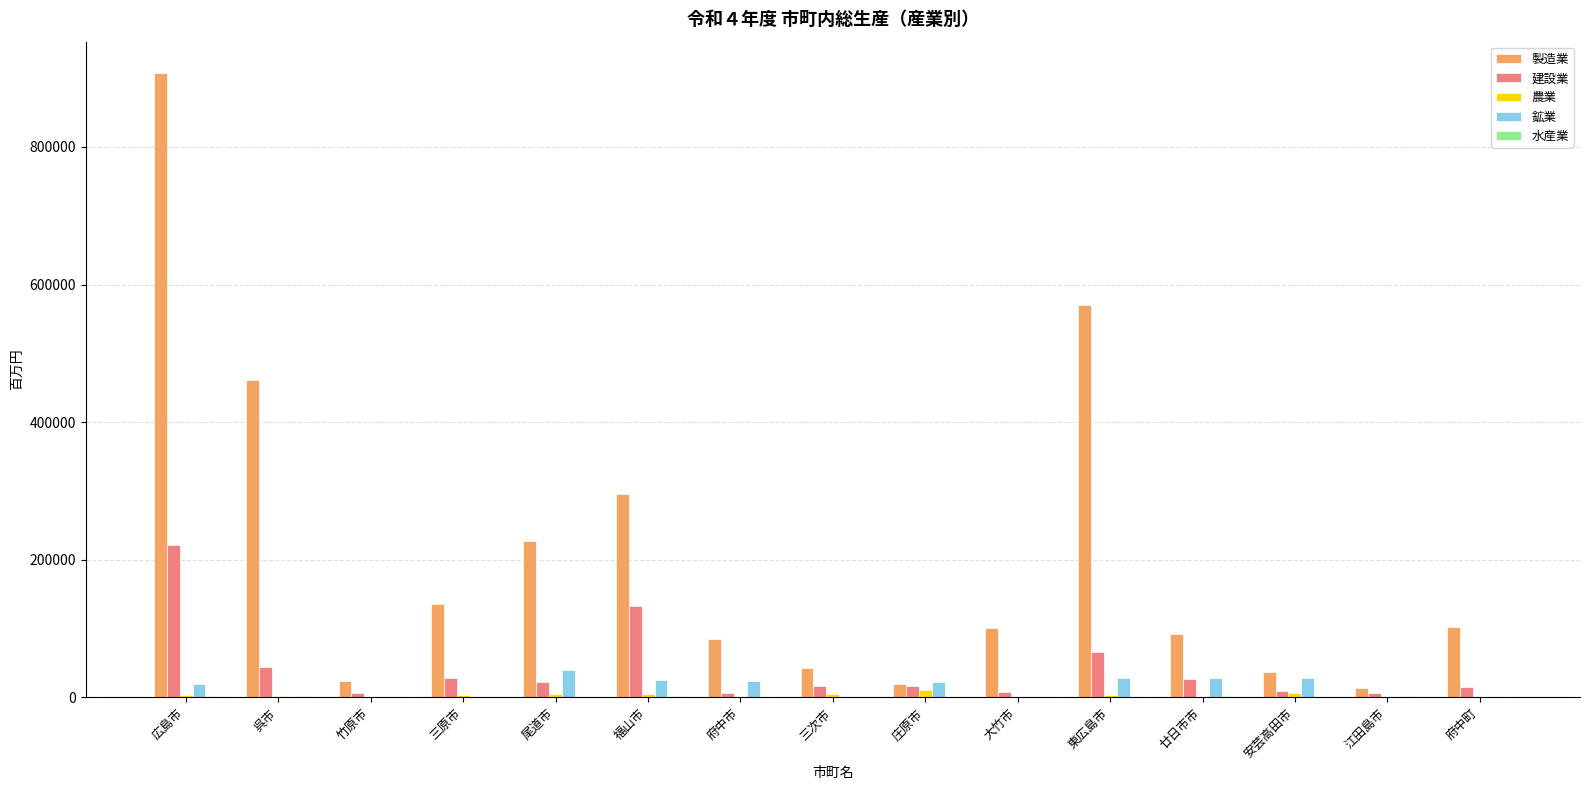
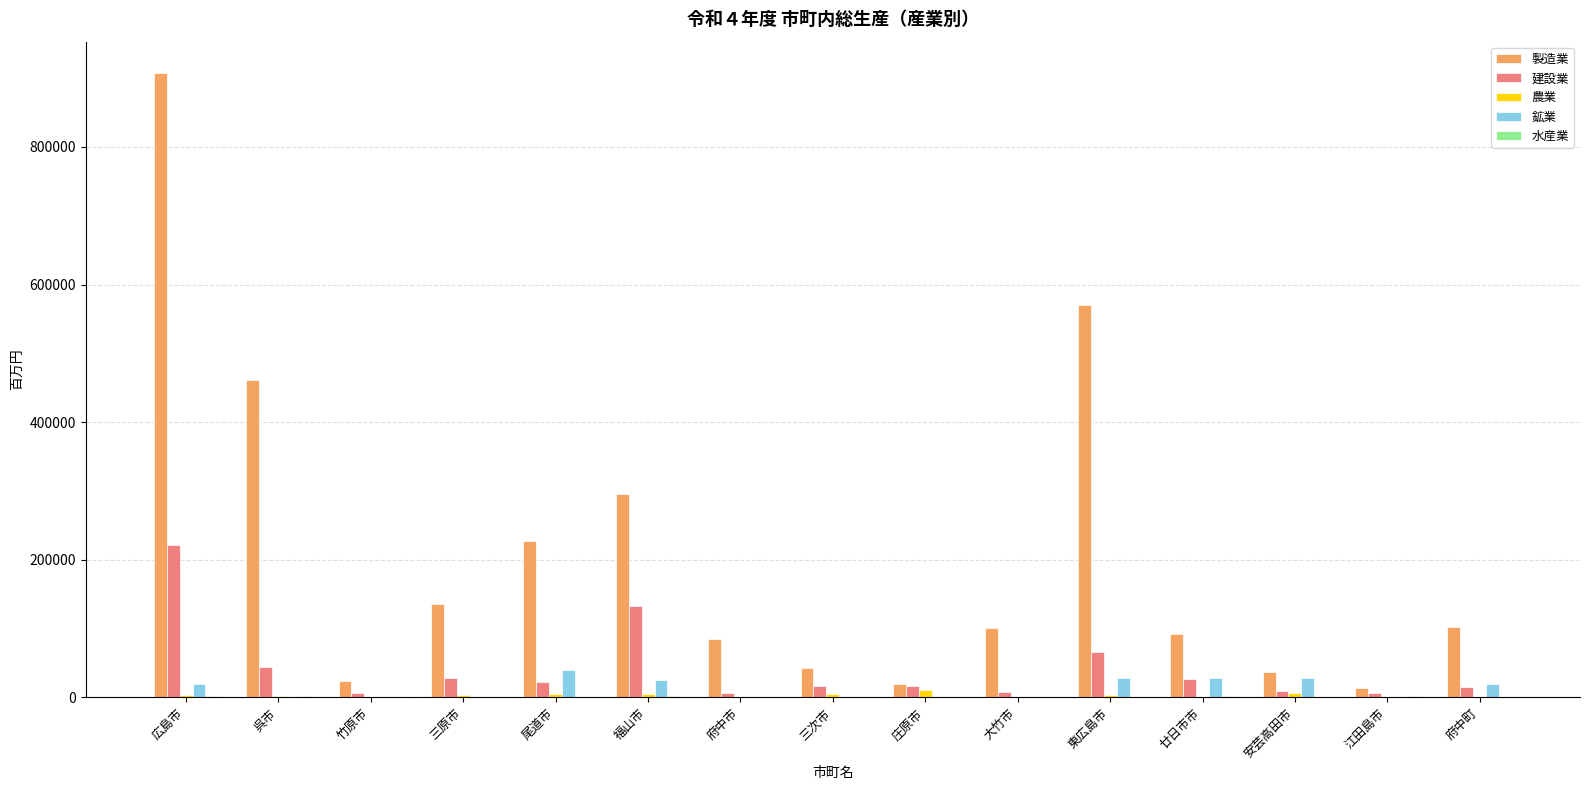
鉱業, 府中市: 20000 -> 0
鉱業, 庄原市: 20000 -> 0
鉱業, 府中町: 0 -> 20000
